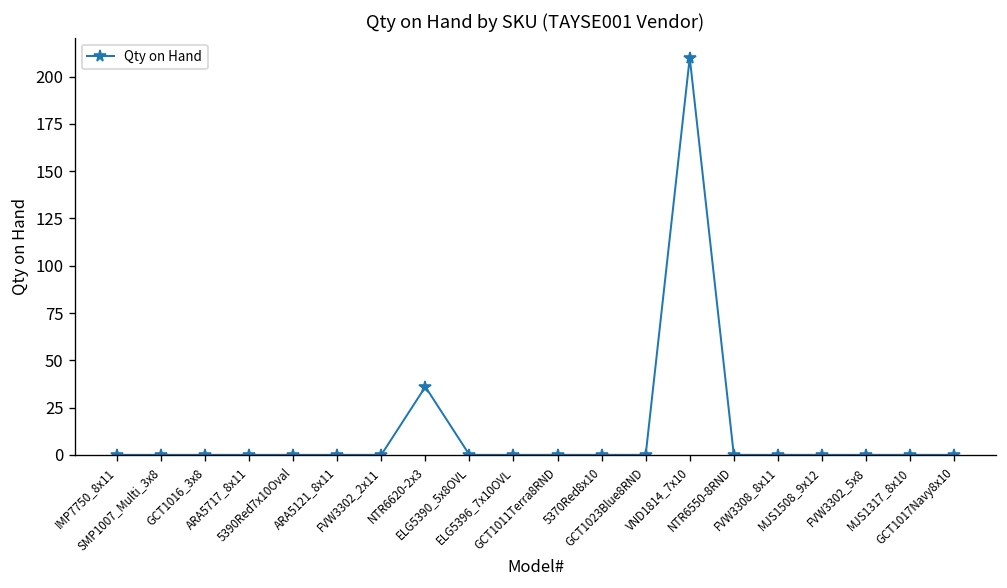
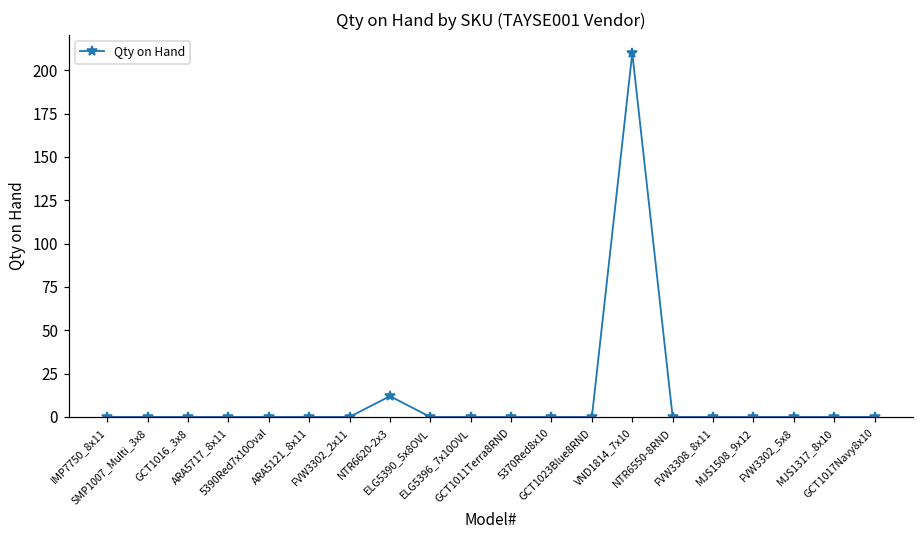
NTR6620-2x3: 36 -> 12
